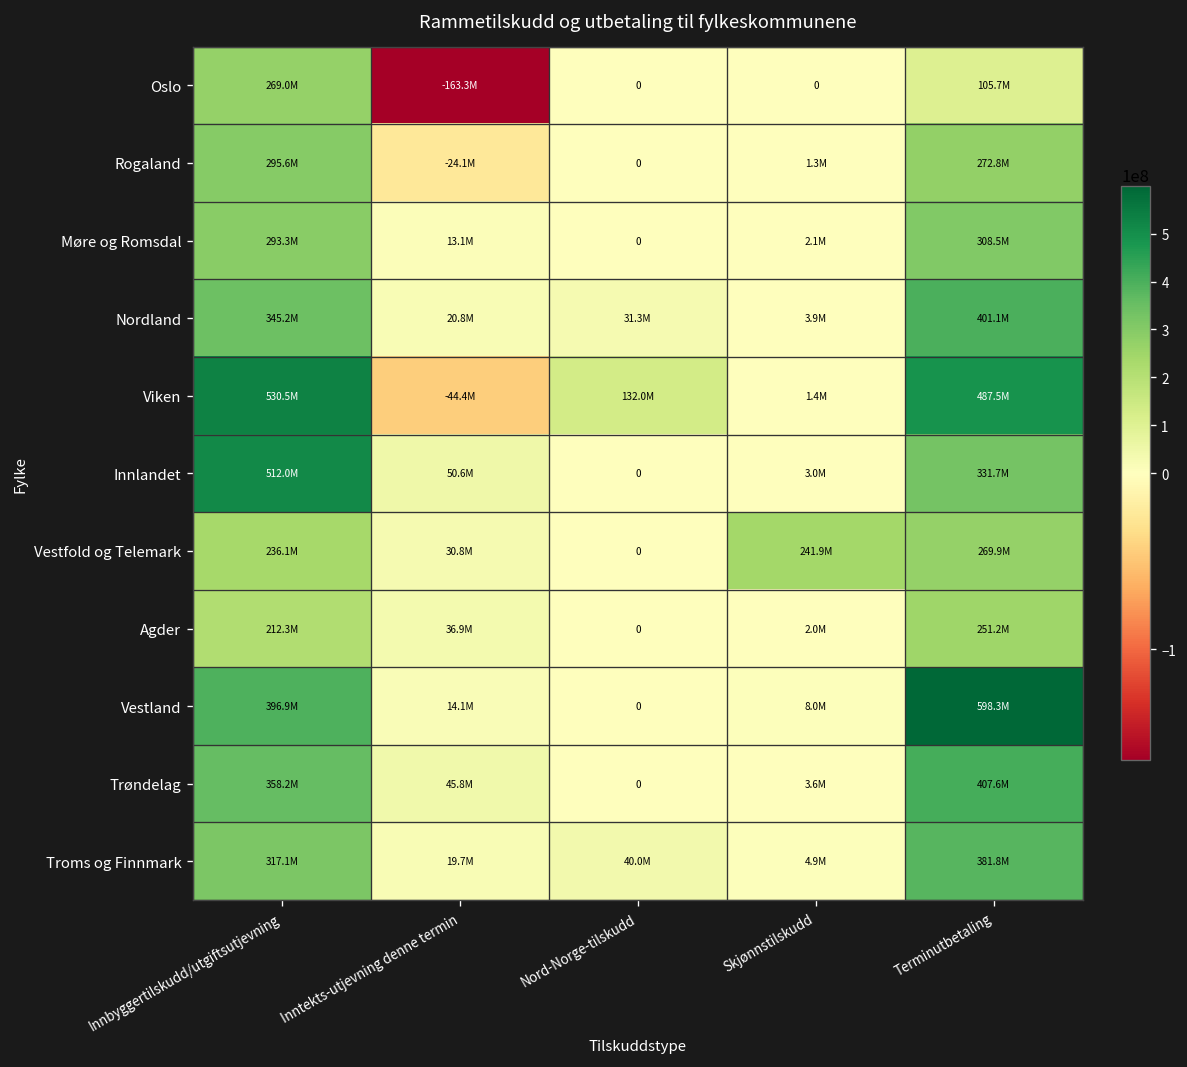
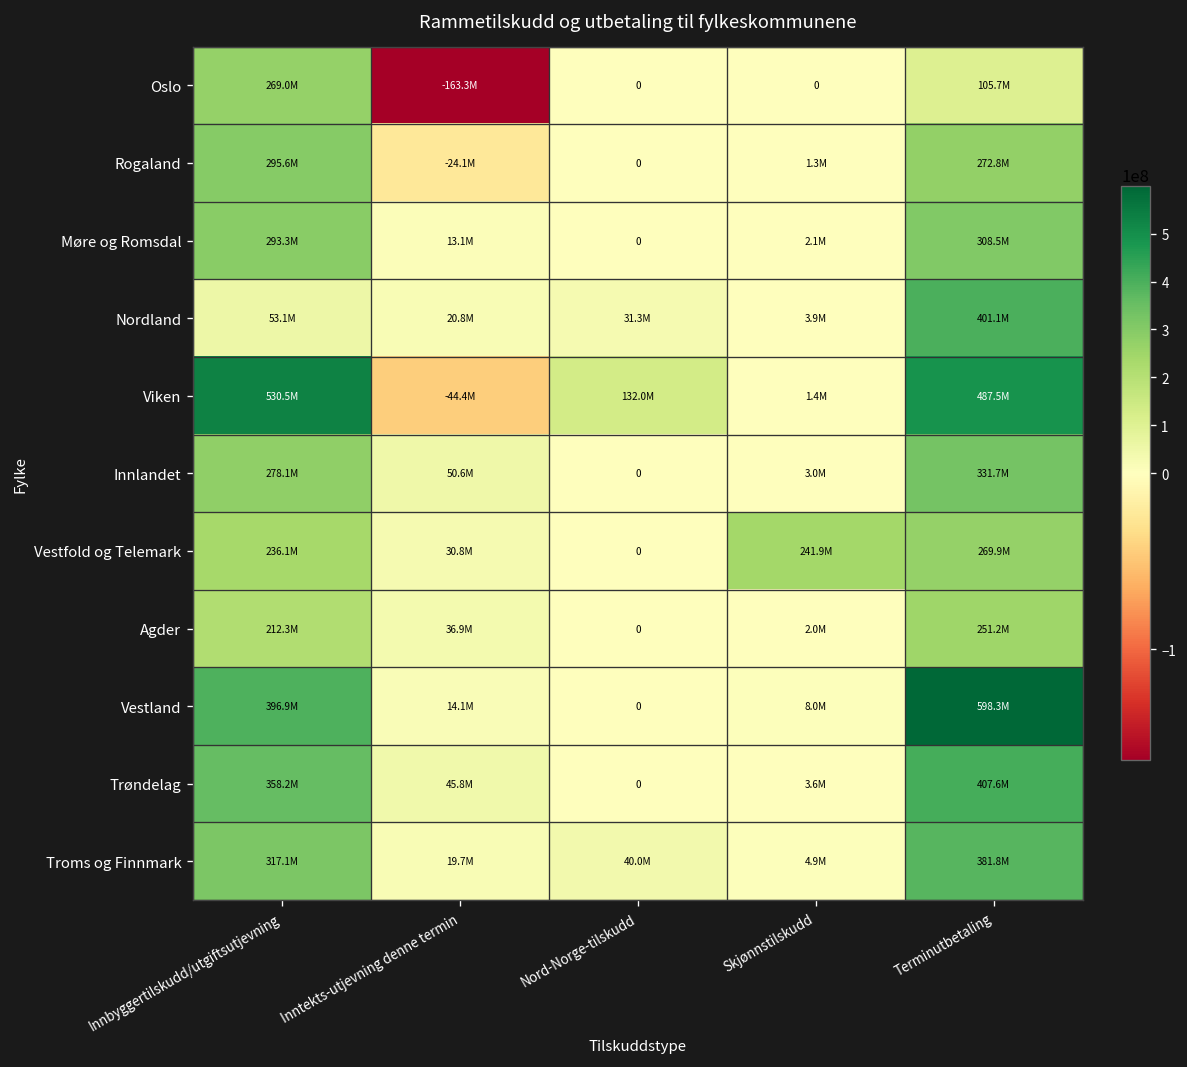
Nordland, Innbyggertilskudd/utgiftsutjevning: 345.2M -> 53.1M
Innlandet, Innbyggertilskudd/utgiftsutjevning: 512.0M -> 278.1M
